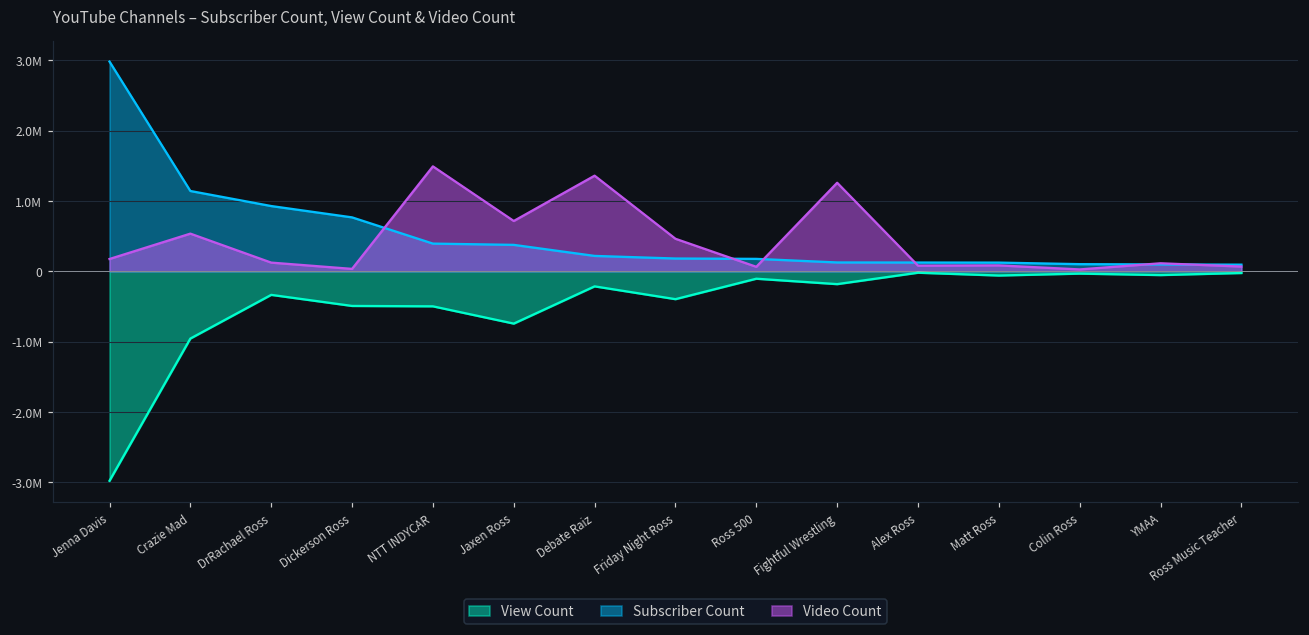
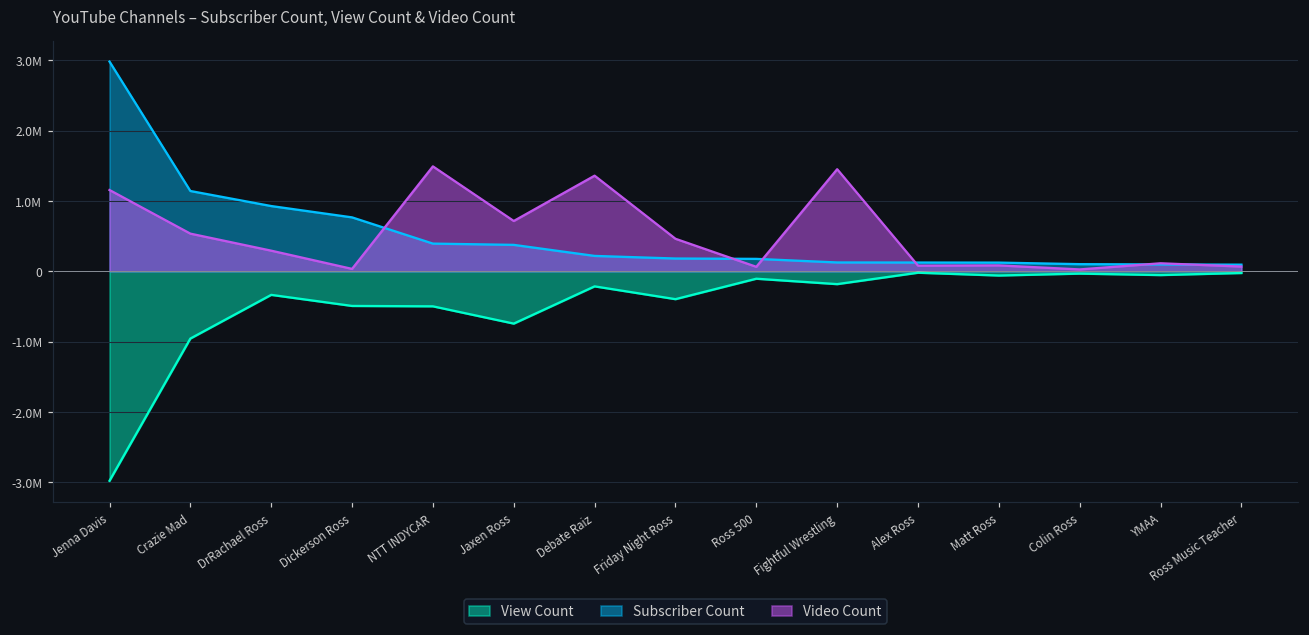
Video Count, Jenna Davis: 200000 -> 1200000
Video Count, DrRachael Ross: 100000 -> 300000
Video Count, Fightful Wrestling: 1300000 -> 1400000
